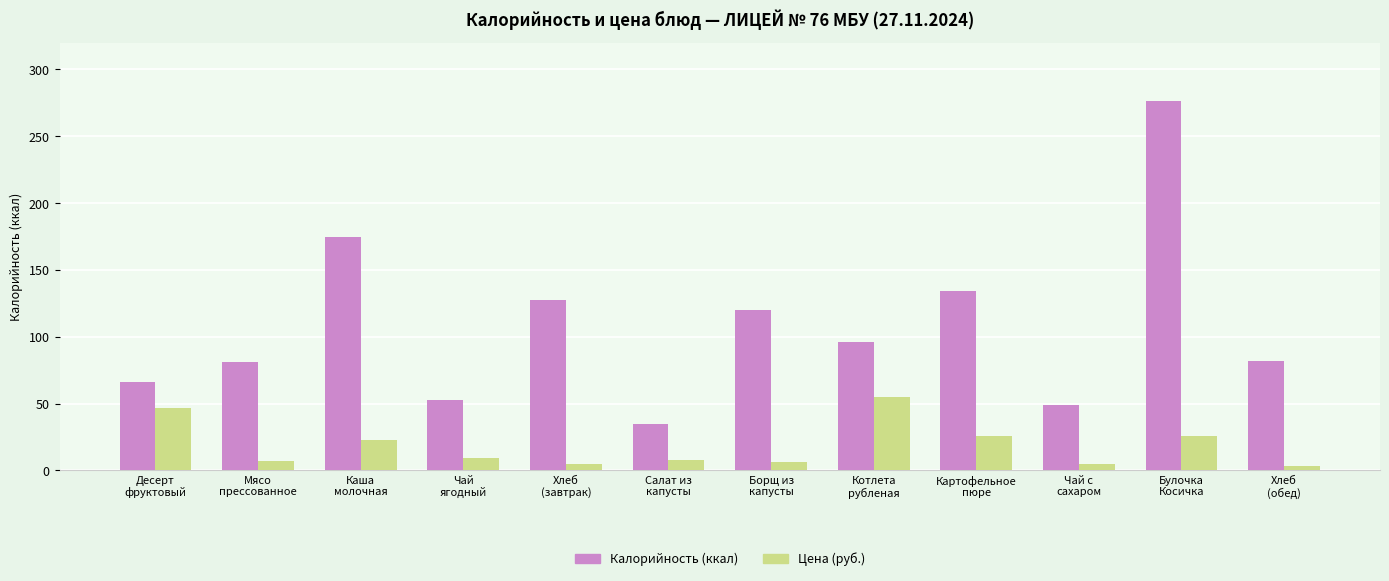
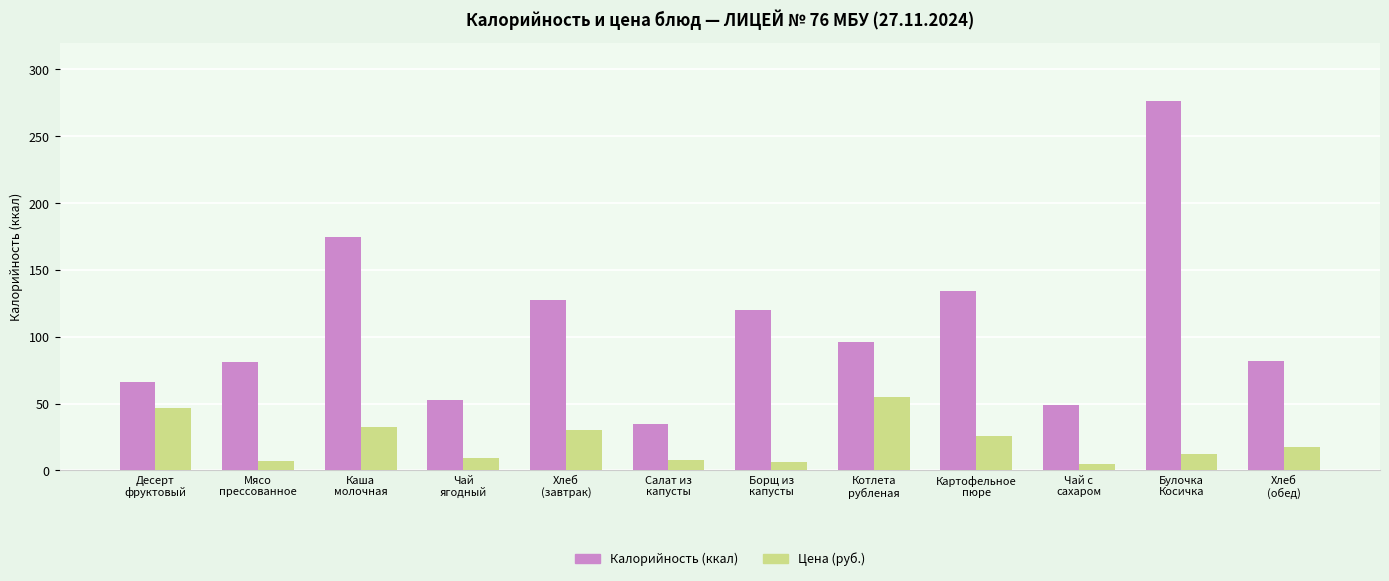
Цена (руб.), Каша молочная: 23 -> 32
Цена (руб.), Хлеб (завтрак): 5 -> 30
Цена (руб.), Булочка Косичка: 26 -> 12
Цена (руб.), Хлеб (обед): 3 -> 17
